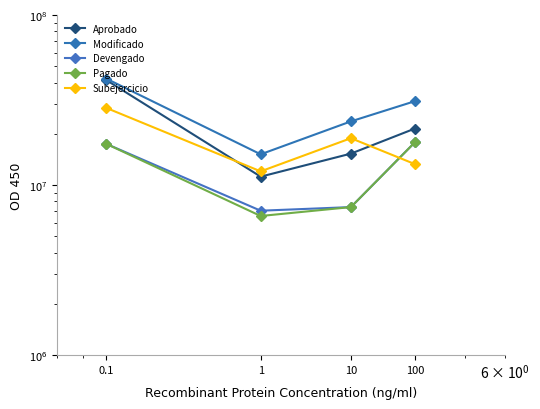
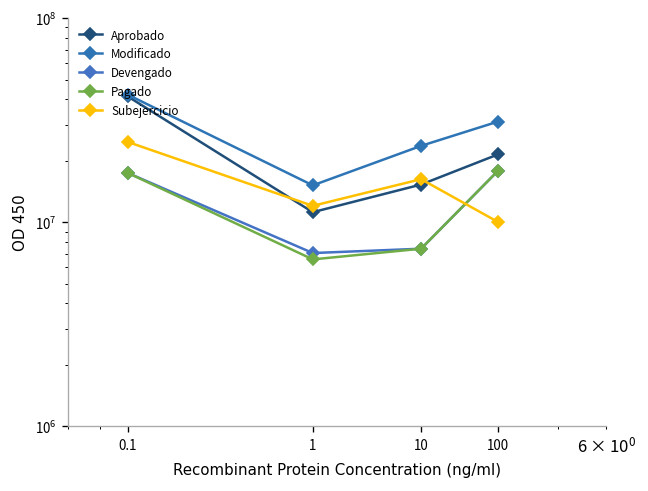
Subejercicio, 0.1: 28000000 -> 25000000
Subejercicio, 10: 19000000 -> 16000000
Subejercicio, 100: 13000000 -> 10000000
